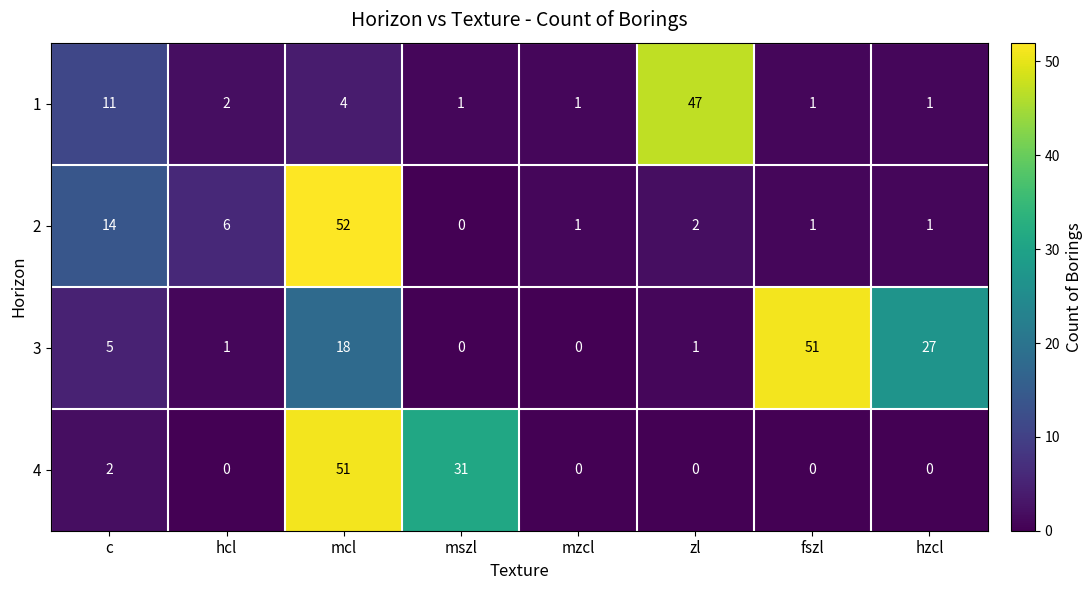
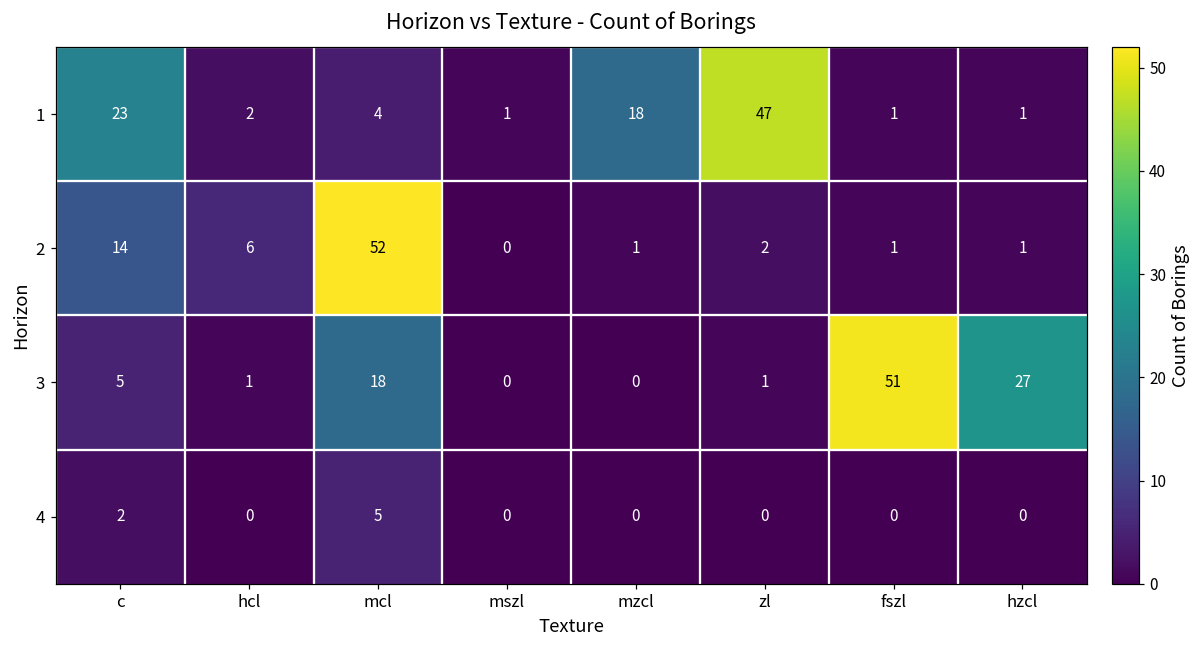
1, c: 11 -> 23
1, mzcl: 1 -> 18
4, mcl: 51 -> 5
4, mszl: 31 -> 0
